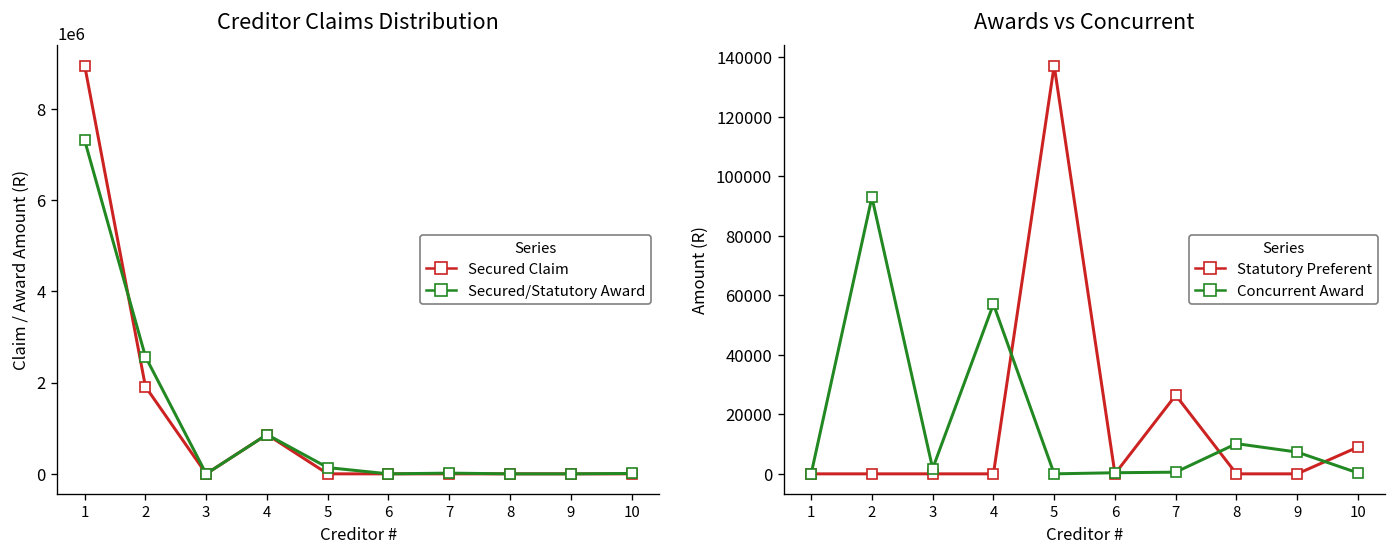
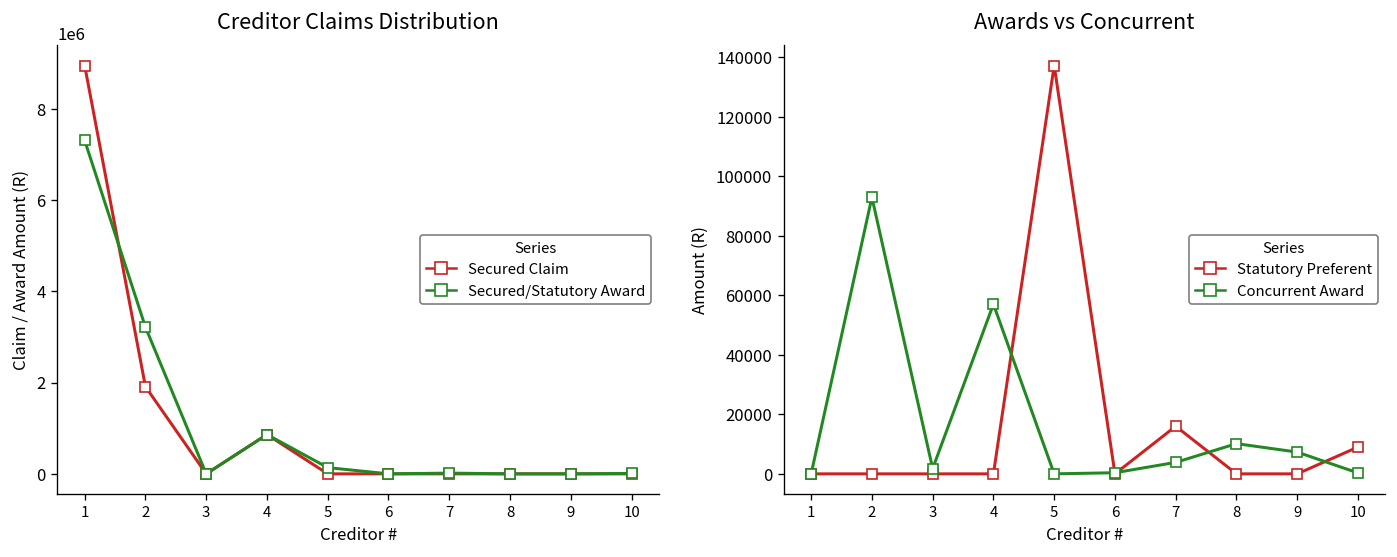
Creditor Claims Distribution, Secured/Statutory Award, 2: 2600000 -> 3200000
Awards vs Concurrent, Statutory Preferent, 7: 26000 -> 16000
Awards vs Concurrent, Concurrent Award, 7: 1000 -> 4000
